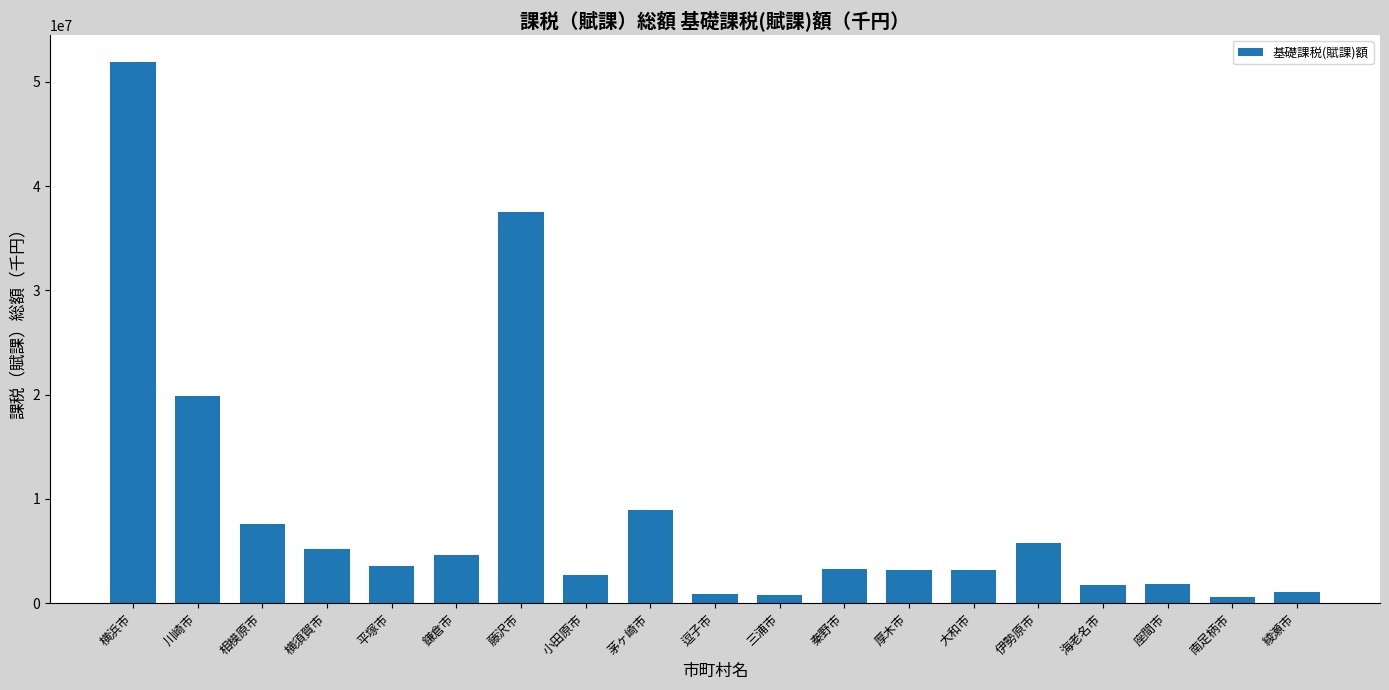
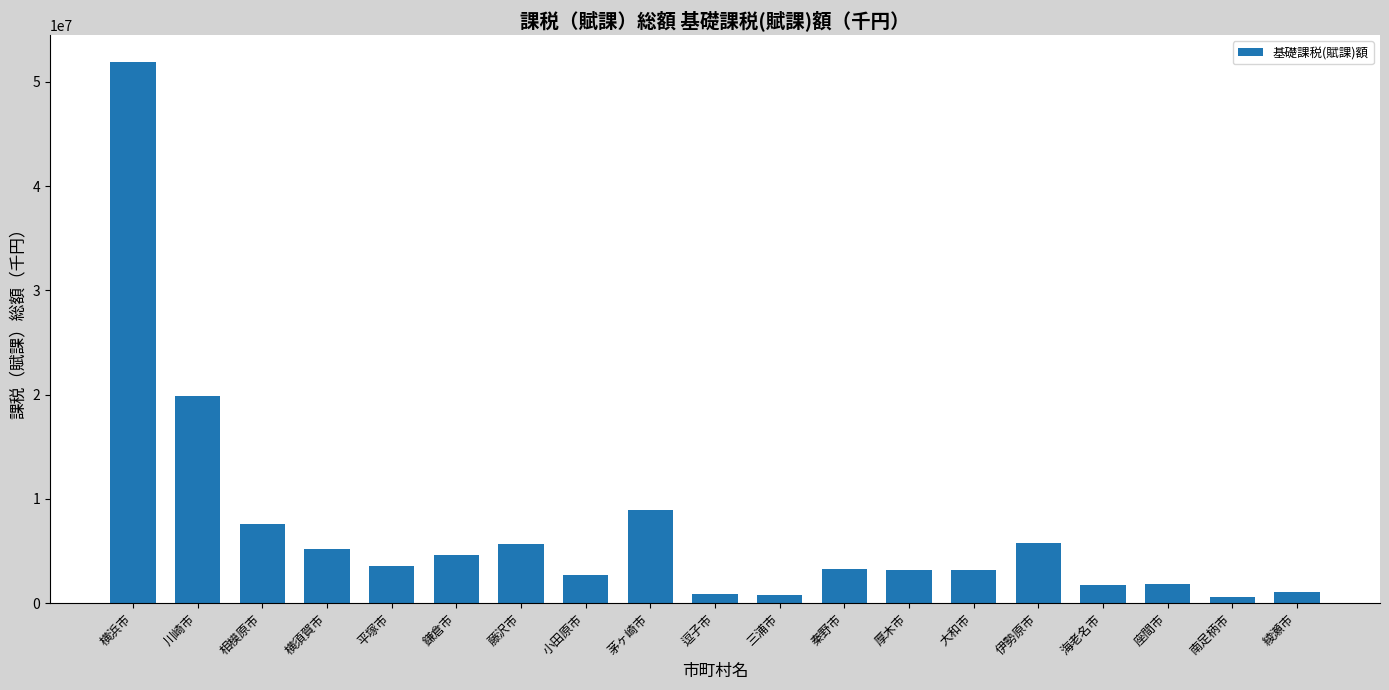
藤沢市: 37500000 -> 5700000
